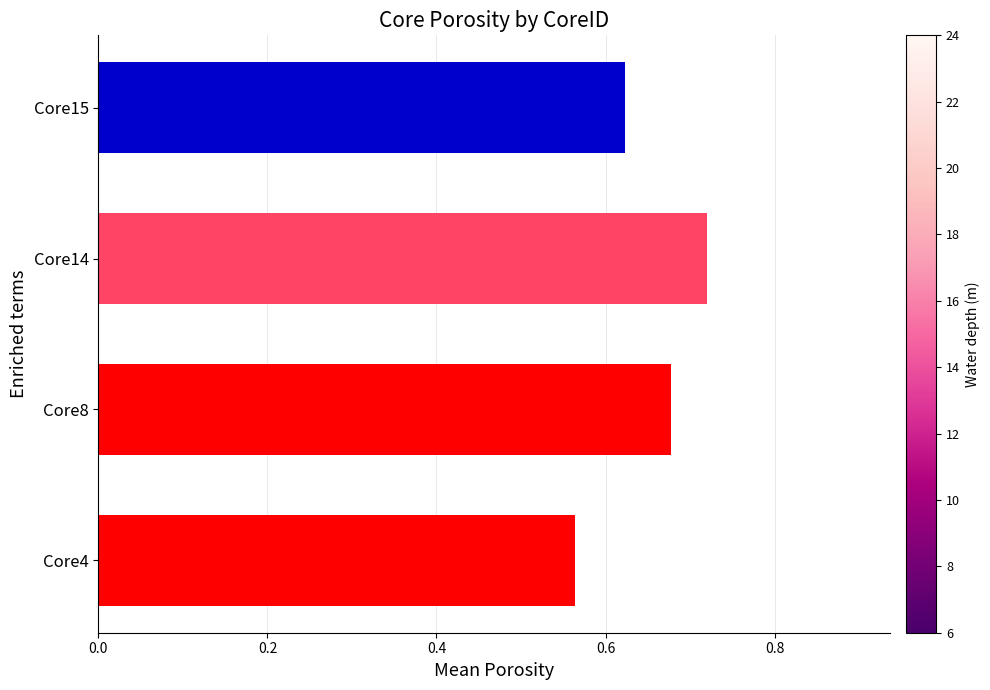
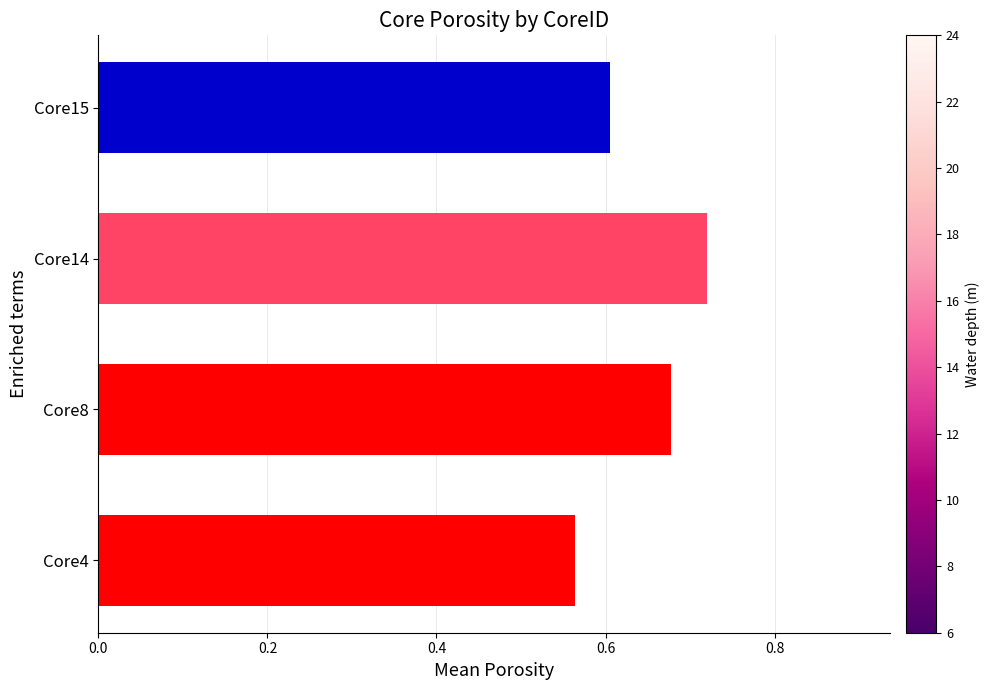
Core15: 0.62 -> 0.61
